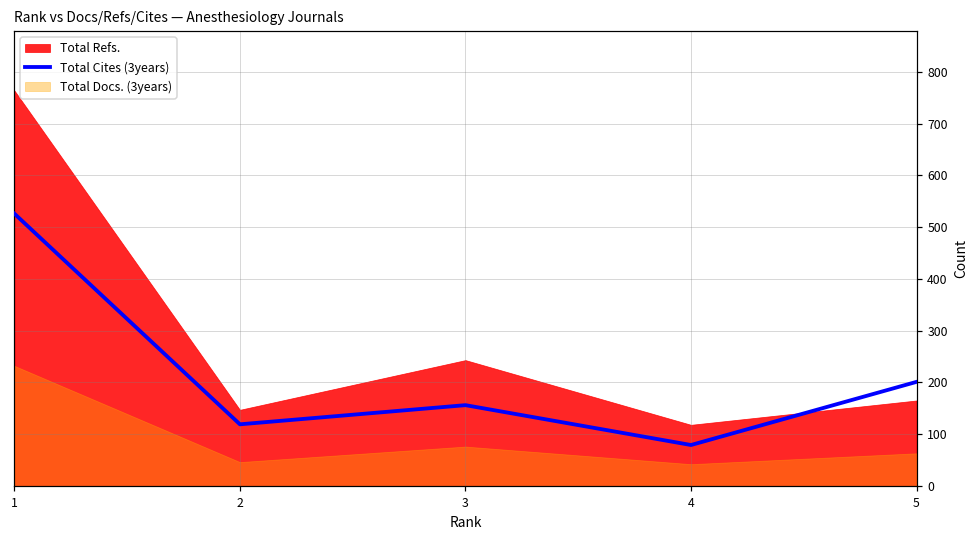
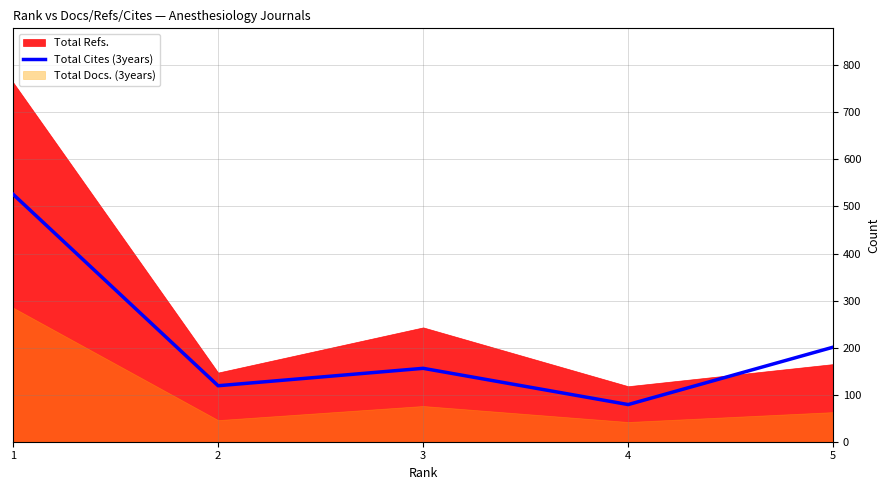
Total Docs. (3years), 1: 230 -> 290
